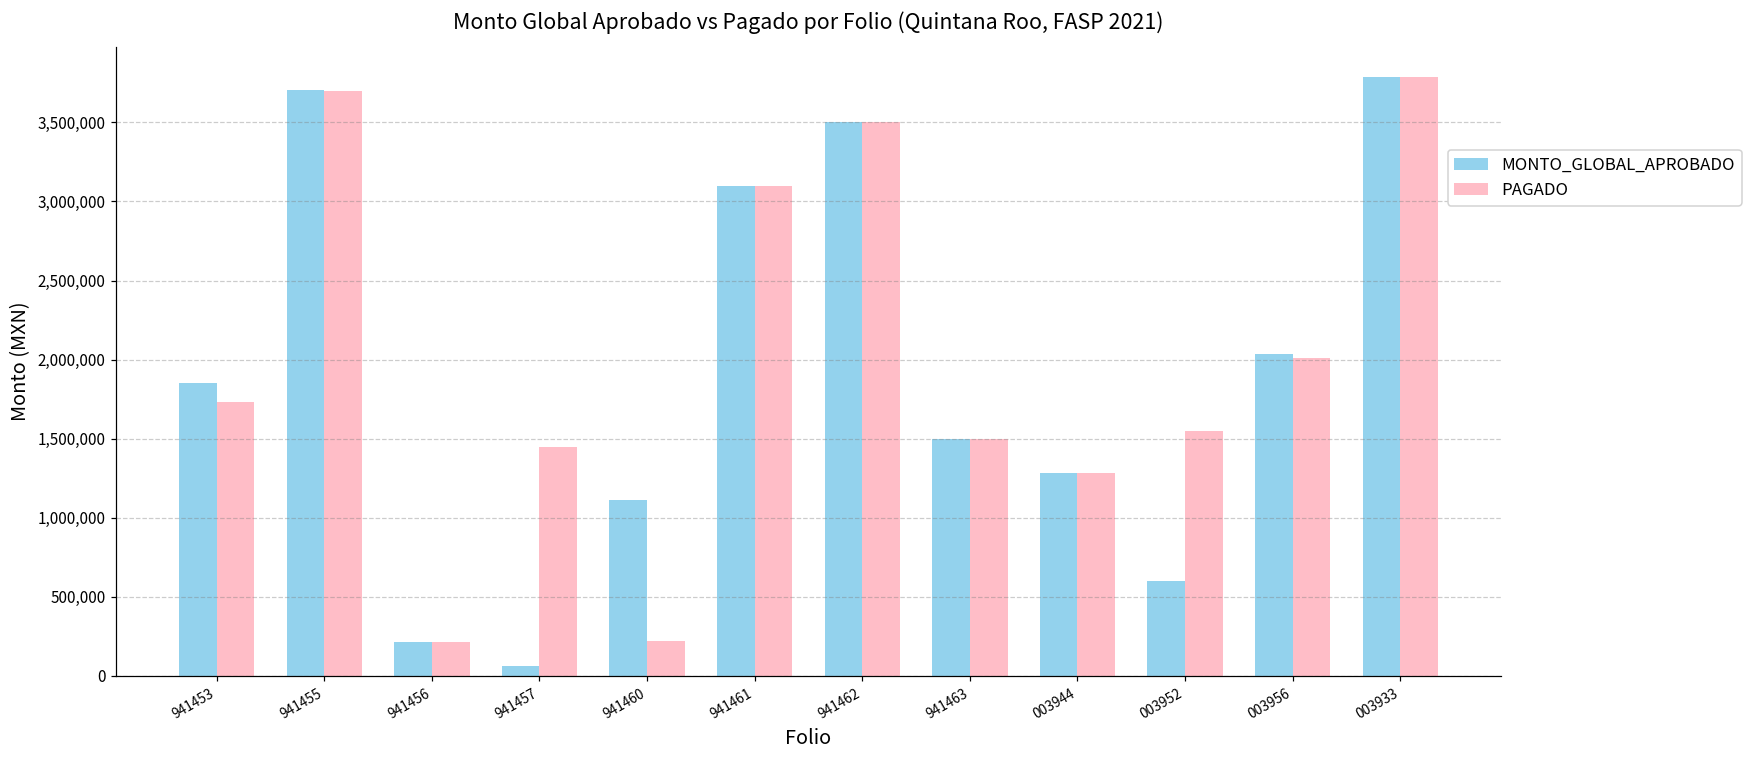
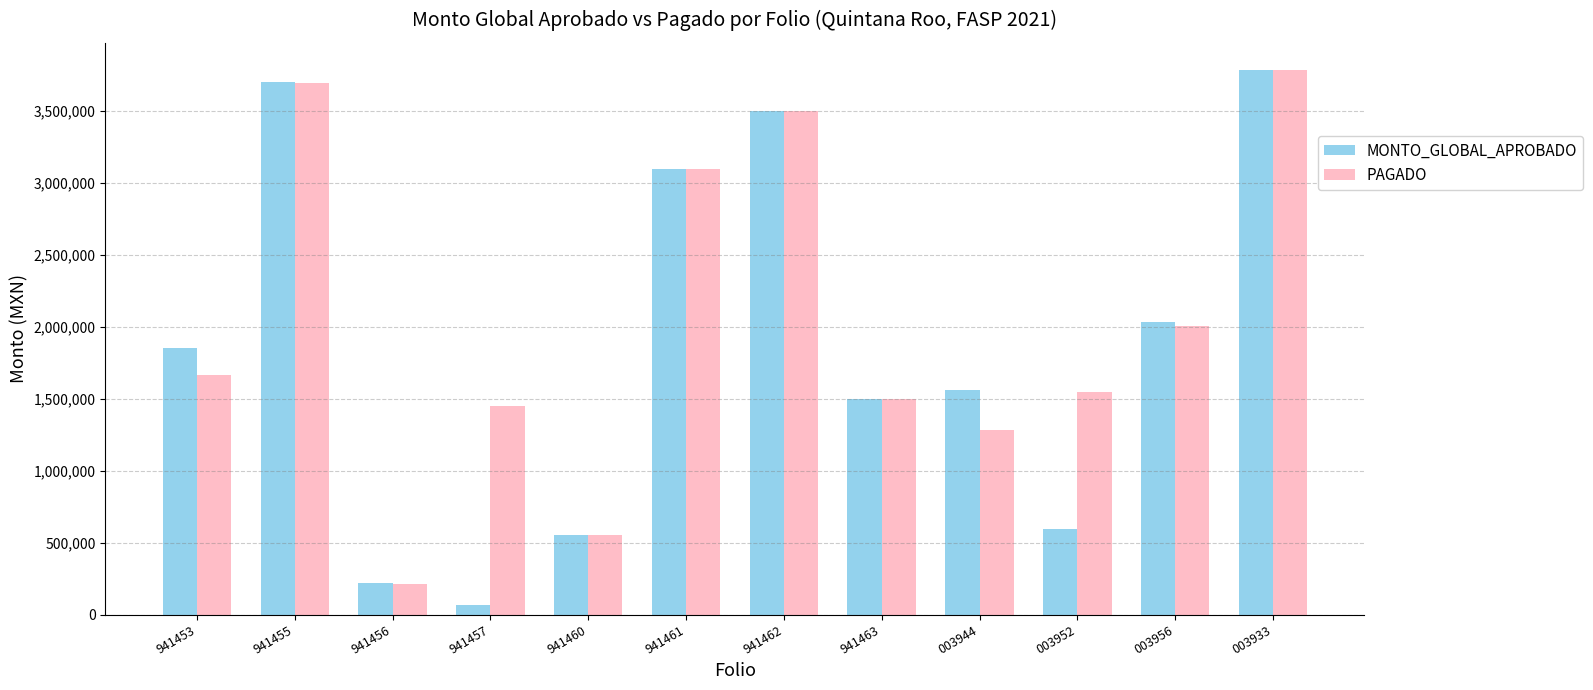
PAGADO, 941453: 1,730,000 -> 1,660,000
MONTO_GLOBAL_APROBADO, 941460: 1,110,000 -> 550,000
PAGADO, 941460: 220,000 -> 550,000
MONTO_GLOBAL_APROBADO, 003944: 1,280,000 -> 1,560,000
